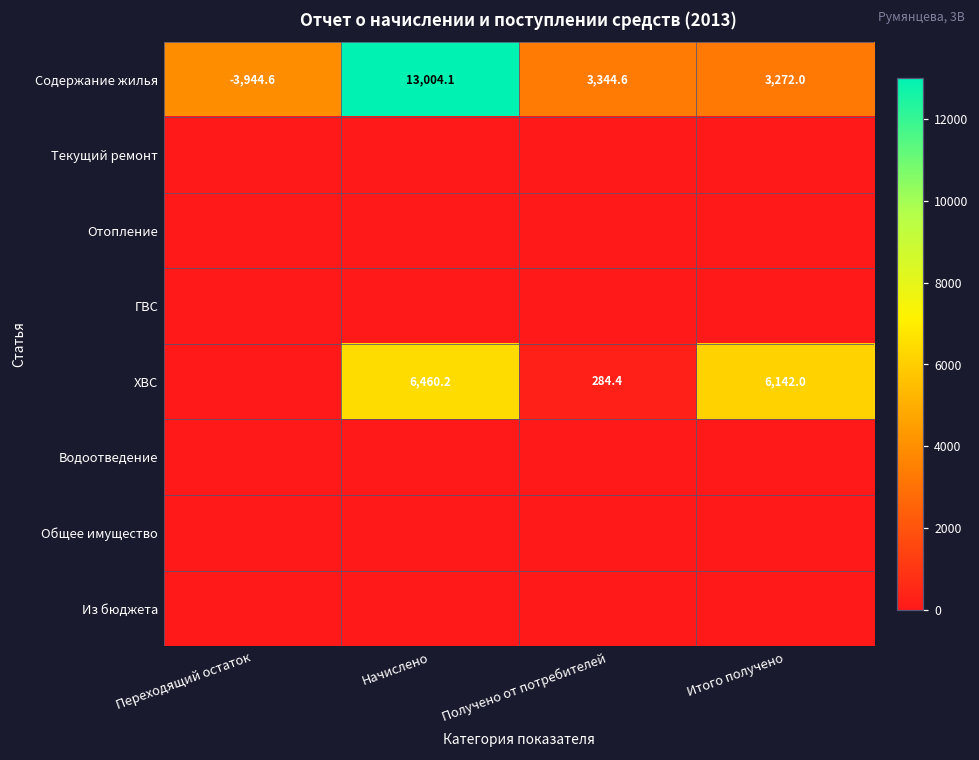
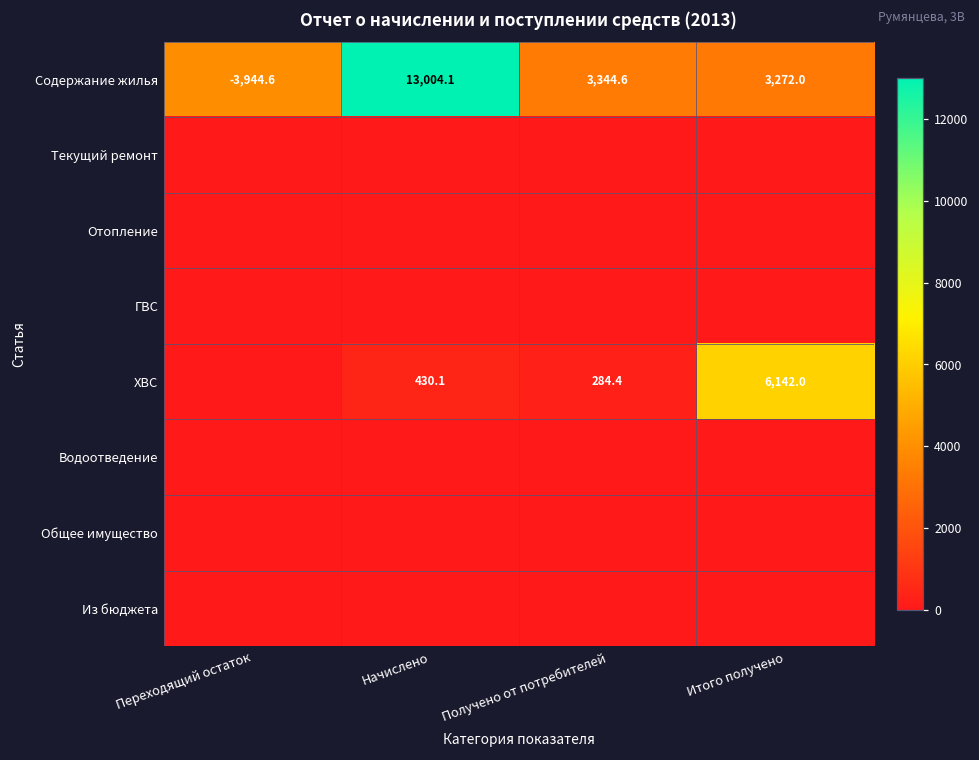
ХВС, Начислено: 6,460.2 -> 430.1
